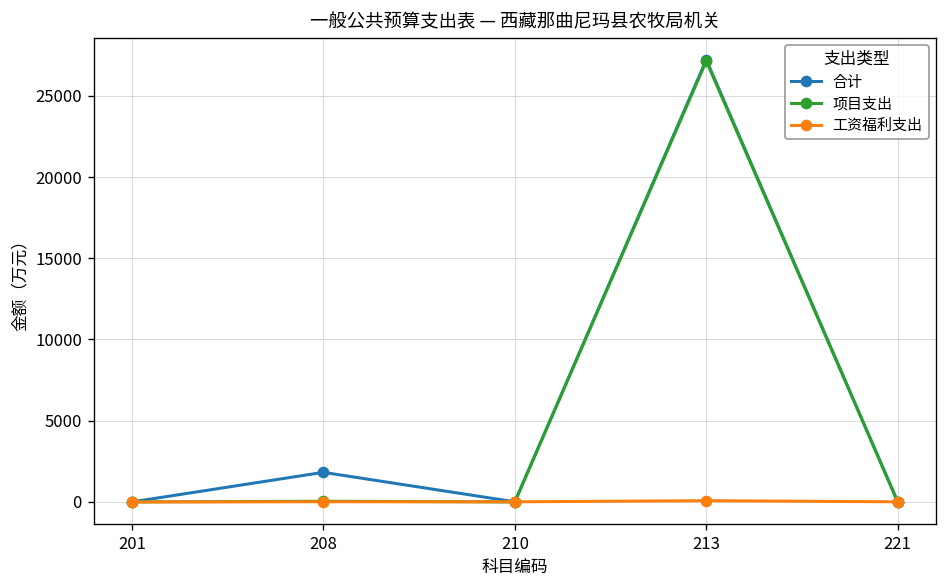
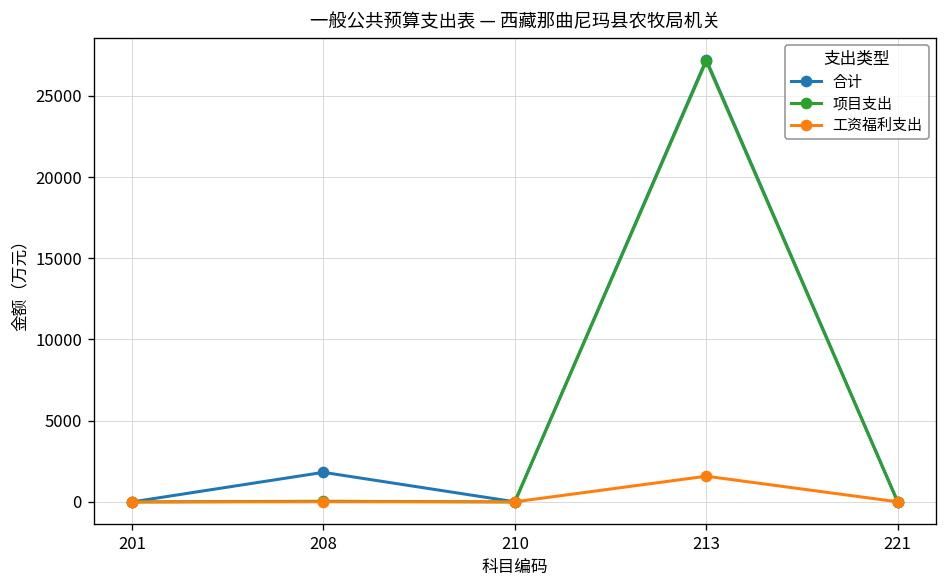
工资福利支出, 213: 100 -> 1600
